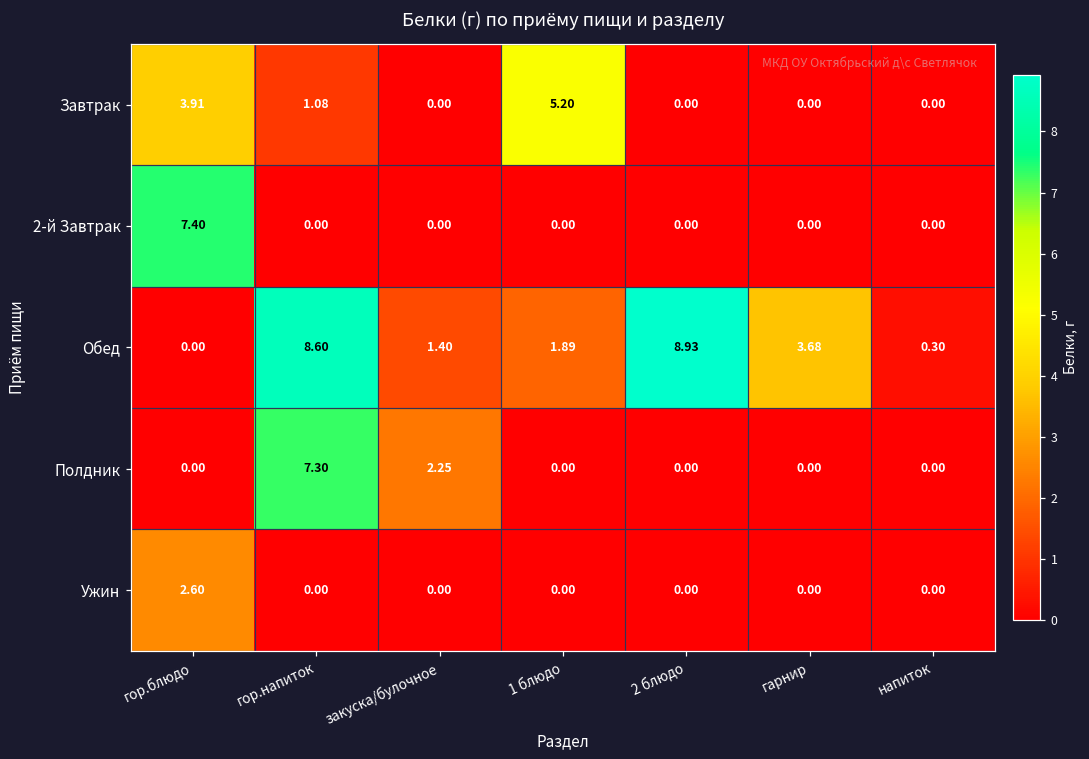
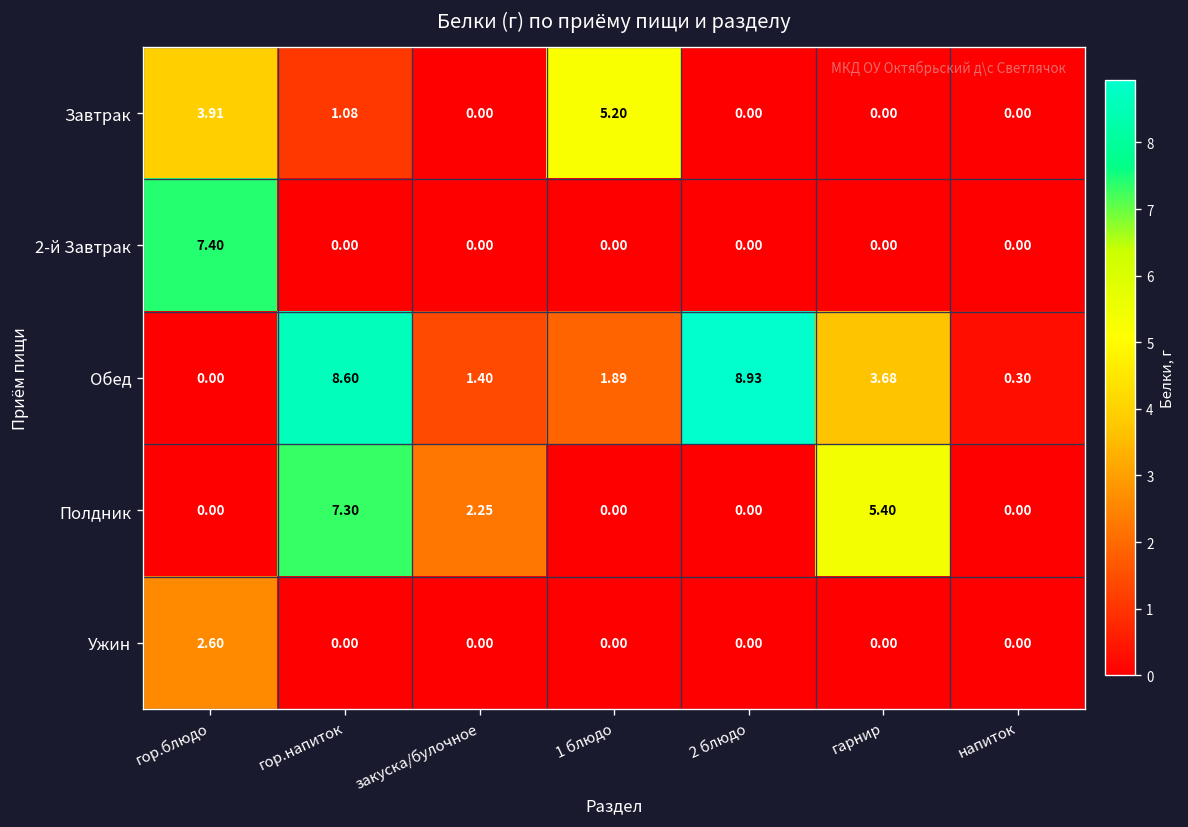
Полдник, гарнир: 0.00 -> 5.40
